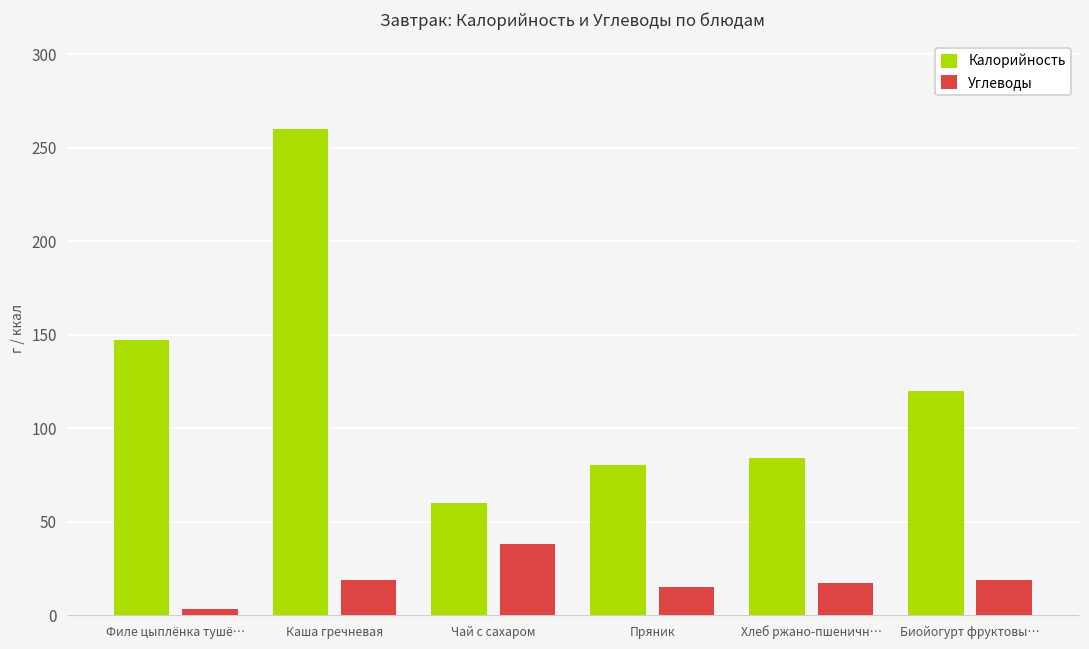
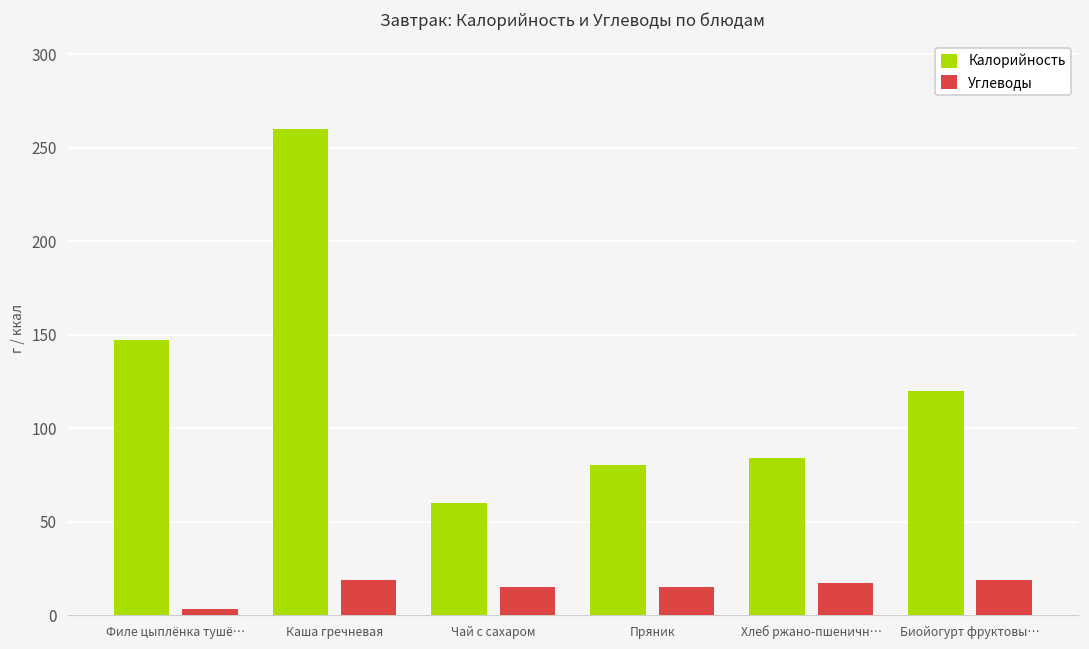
Углеводы, Чай с сахаром: 38 -> 15
